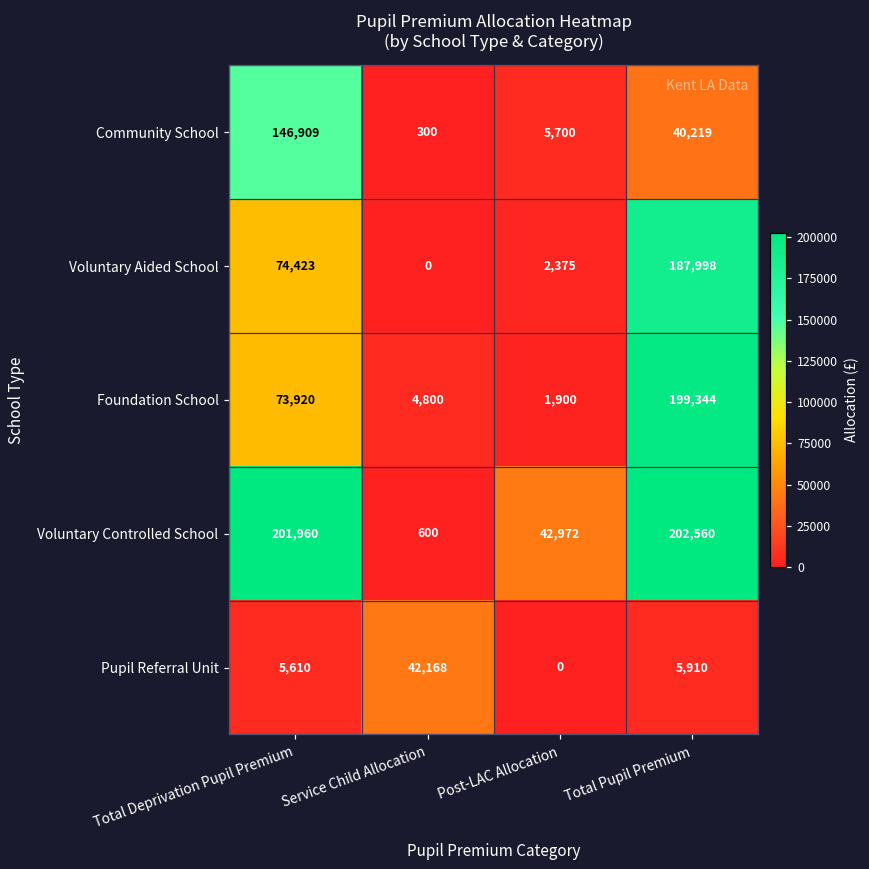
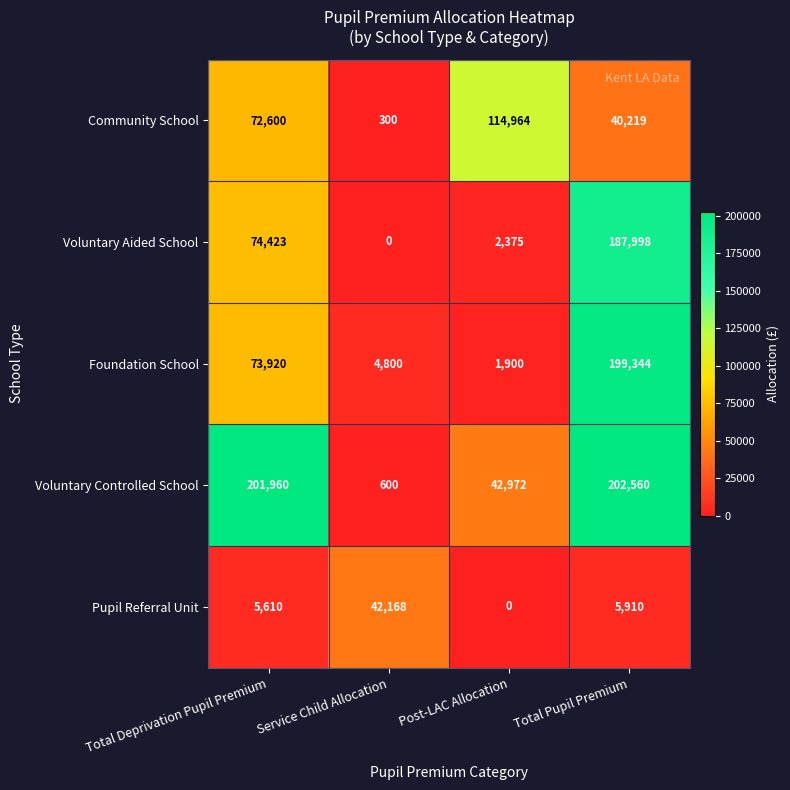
Community School, Total Deprivation Pupil Premium: 146,909 -> 72,600
Community School, Post-LAC Allocation: 5,700 -> 114,964
